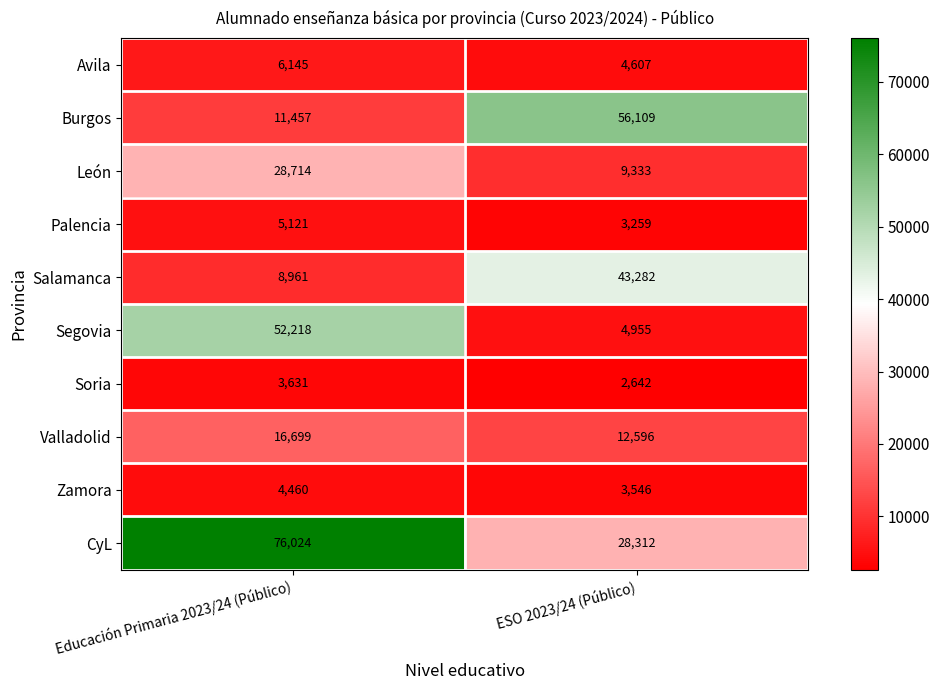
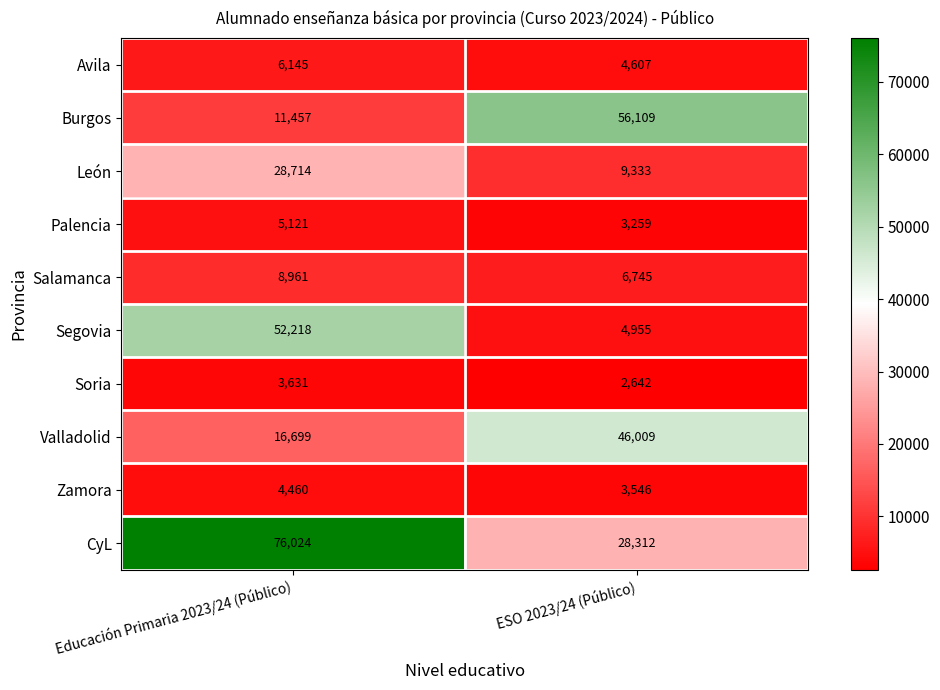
Salamanca, ESO 2023/24 (Público): 43,282 -> 6,745
Valladolid, ESO 2023/24 (Público): 12,596 -> 46,009
